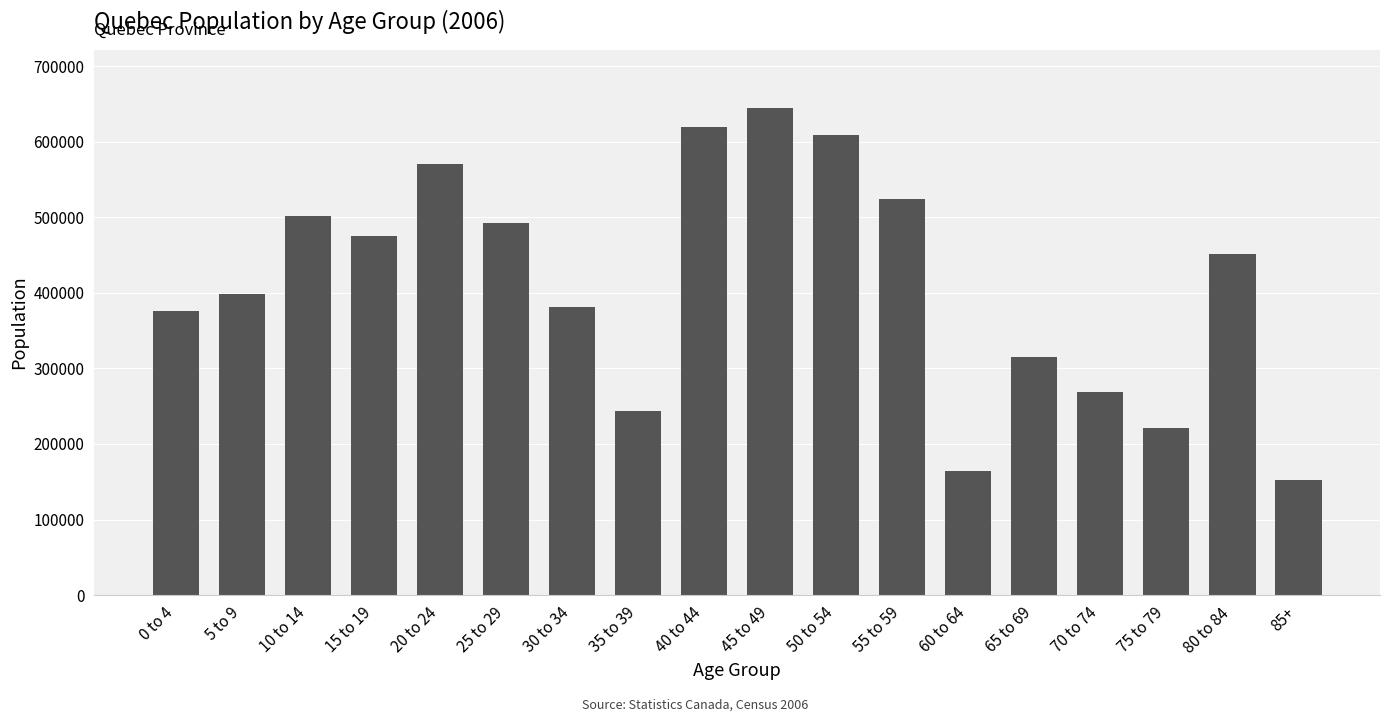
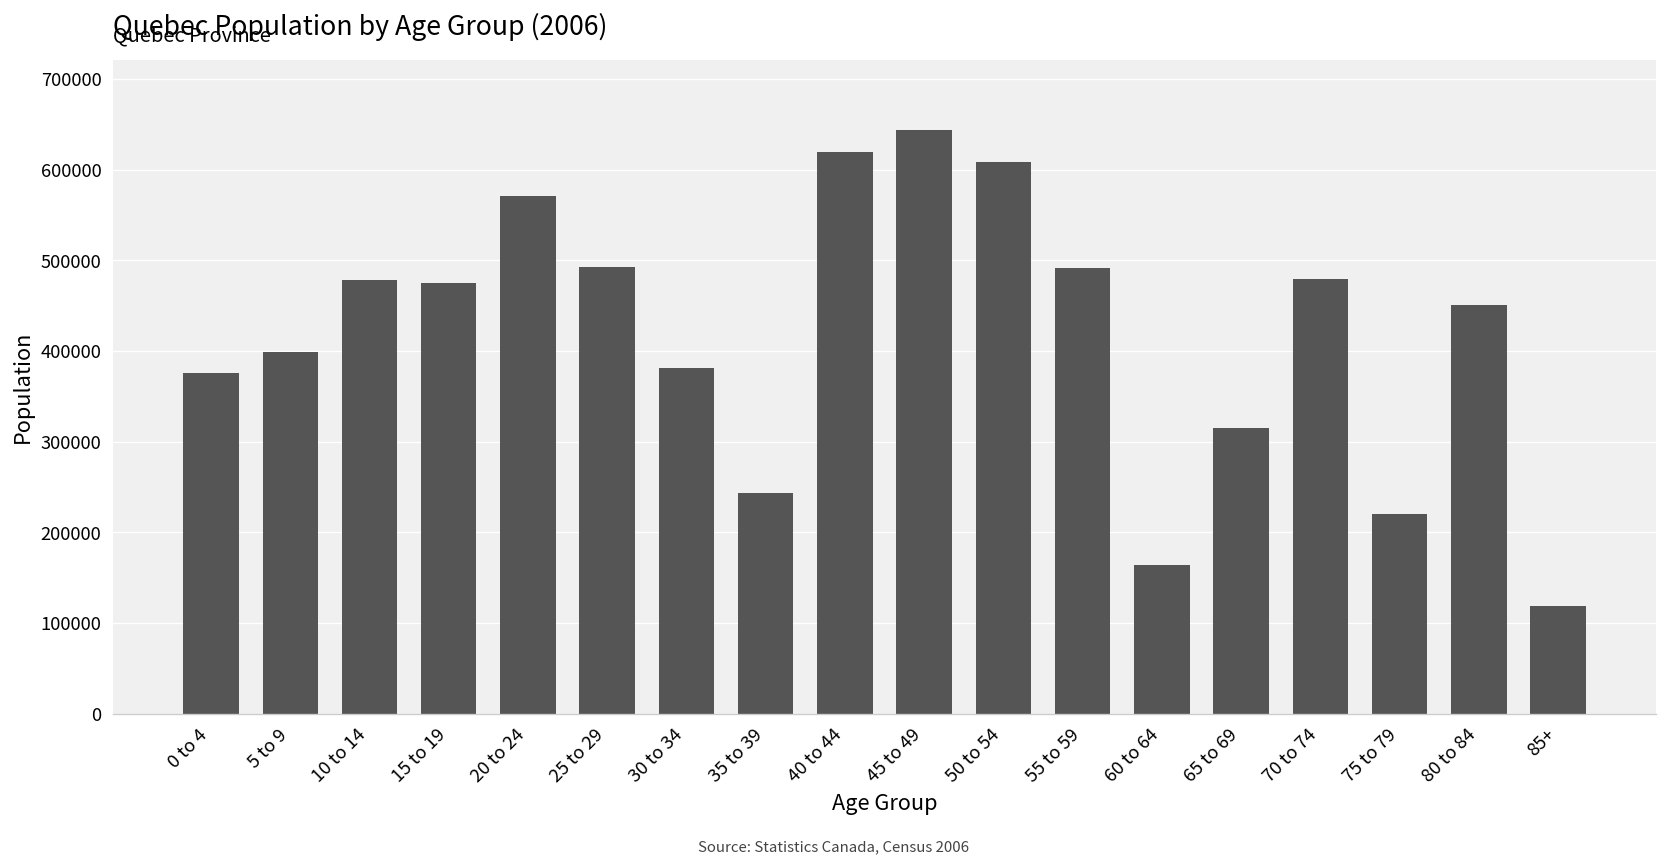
10 to 14: 500000 -> 480000
55 to 59: 520000 -> 490000
70 to 74: 270000 -> 480000
85+: 150000 -> 120000
